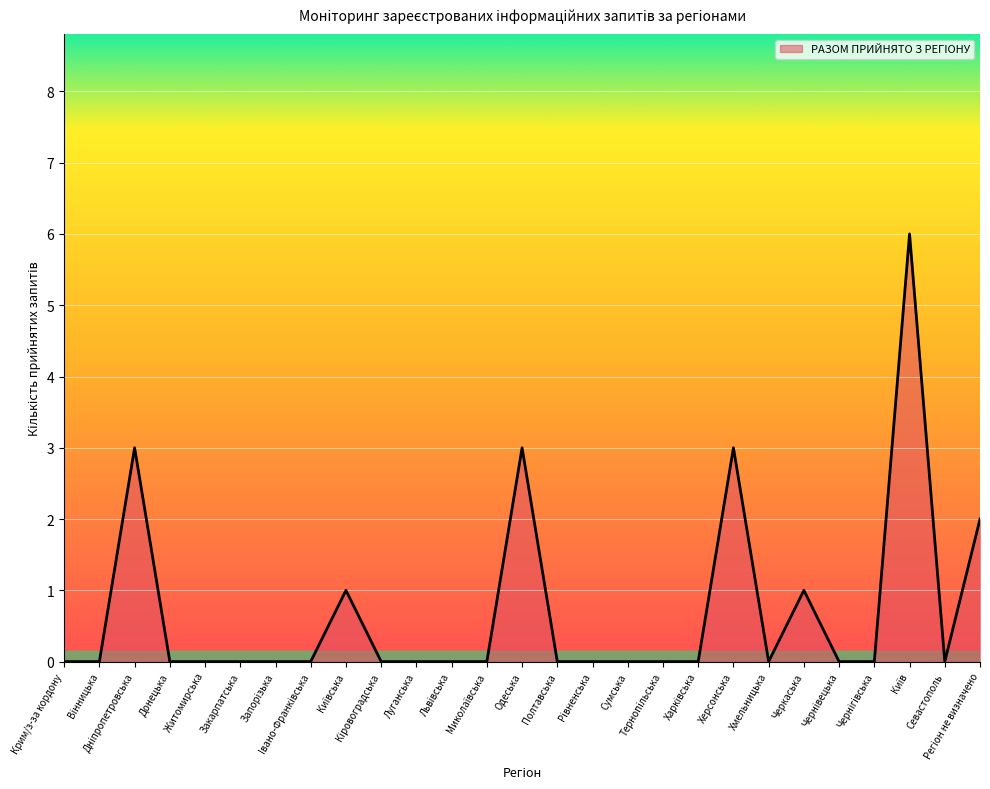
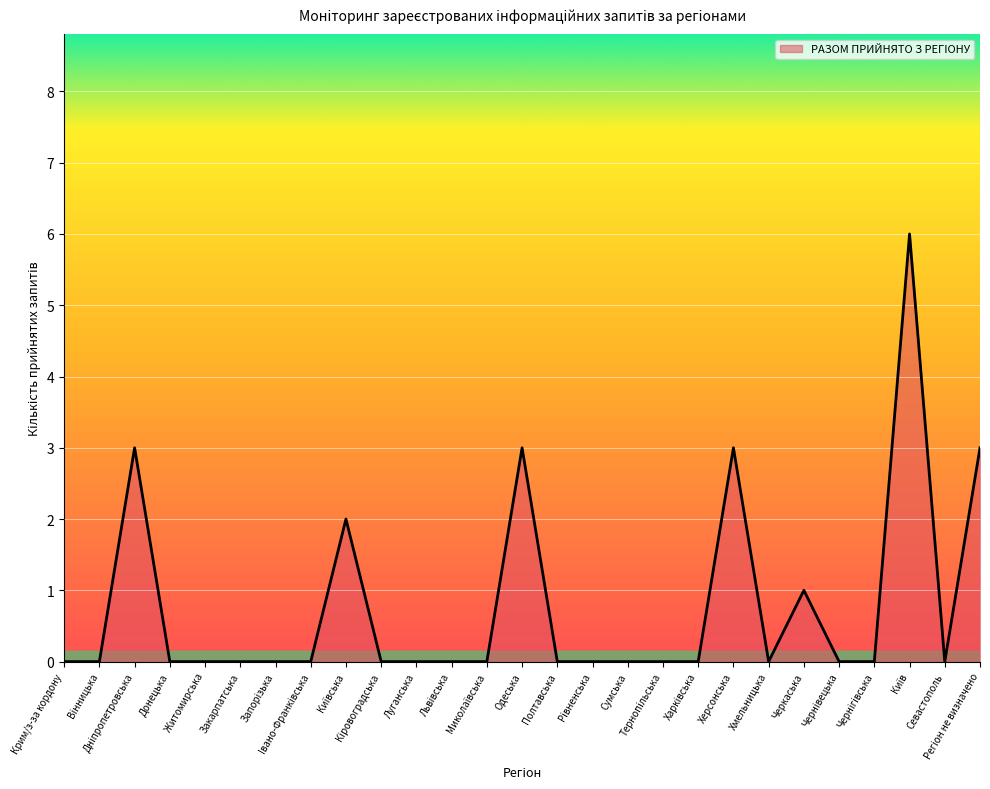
Київська: 1 -> 2
Регіон не визначено: 2 -> 3
